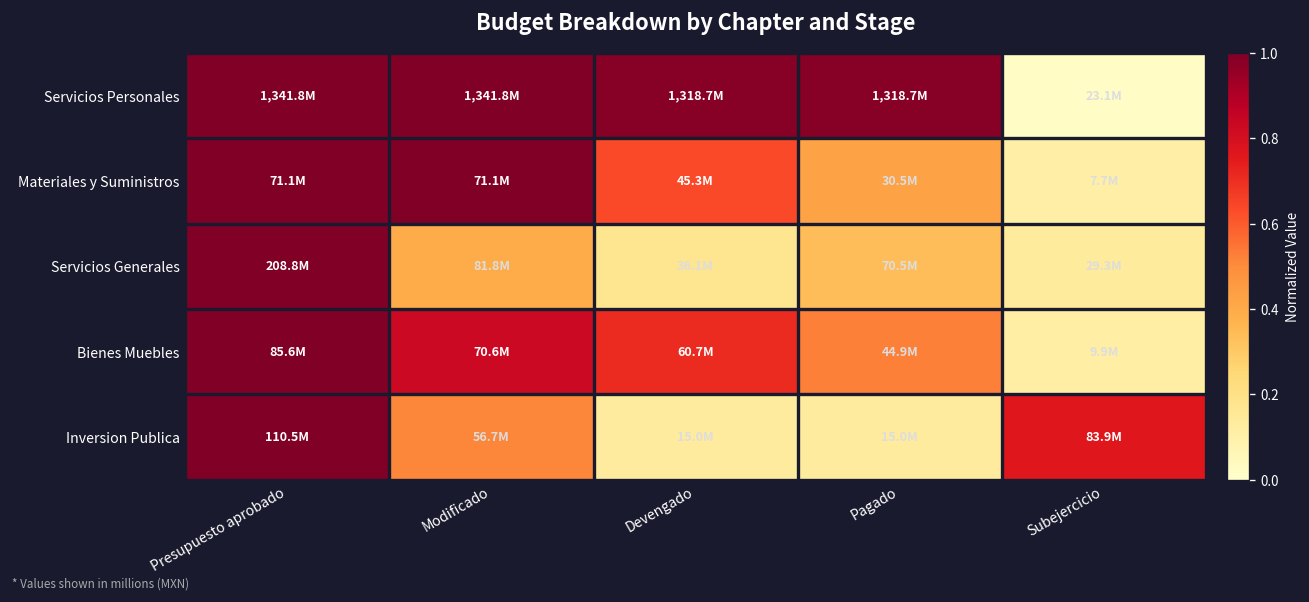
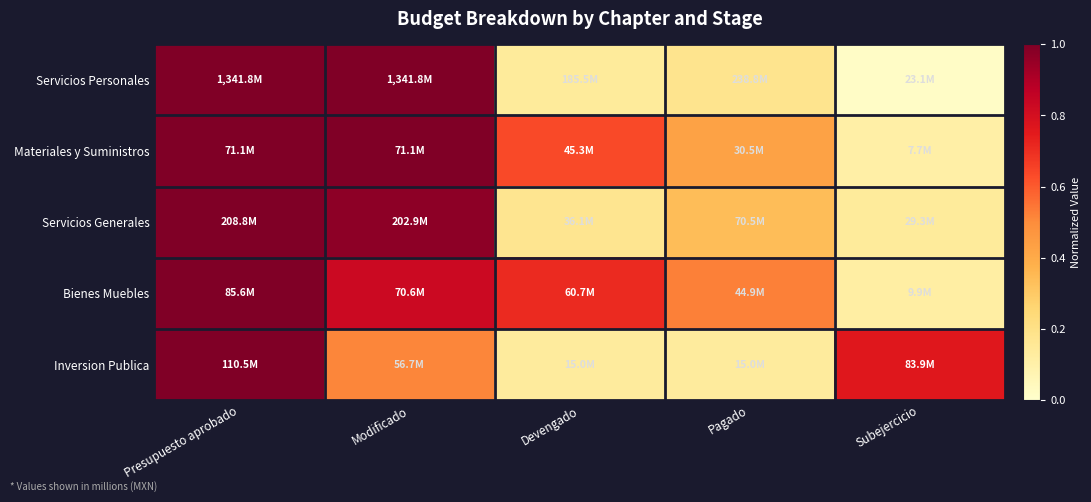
Servicios Personales, Devengado: 1,318.7M -> 185.5M
Servicios Personales, Pagado: 1,318.7M -> 238.8M
Servicios Generales, Modificado: 81.8M -> 202.9M
